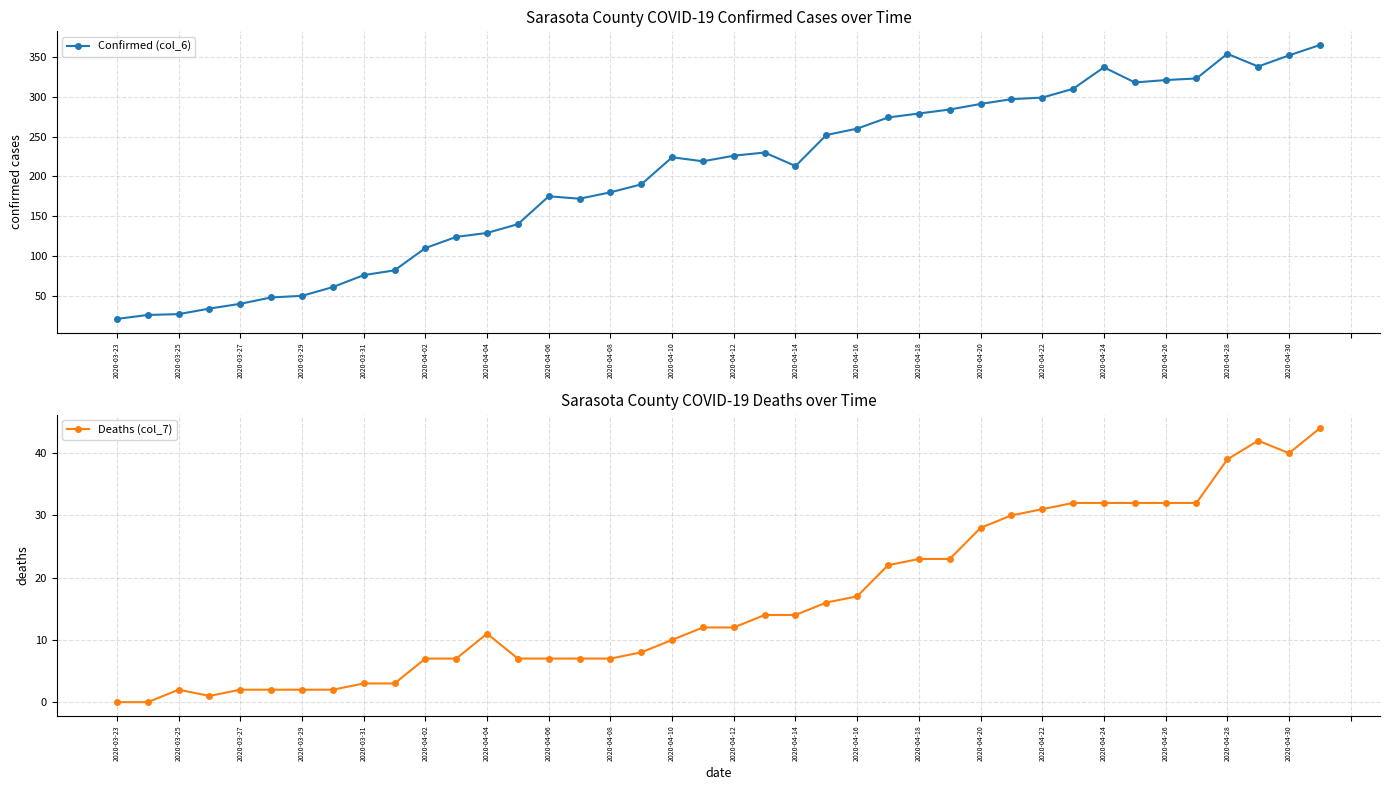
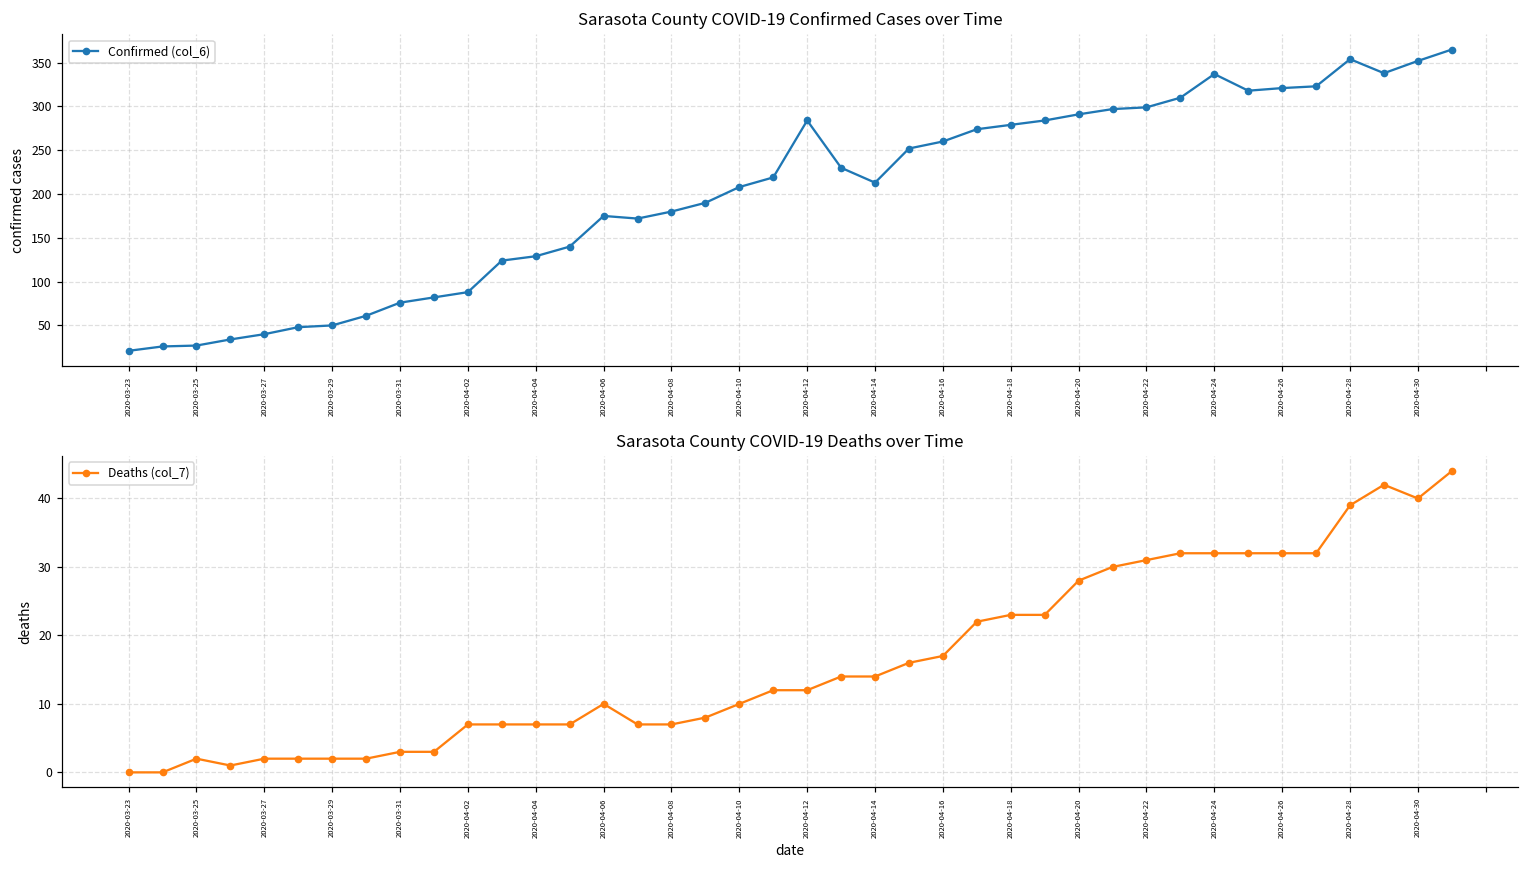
Sarasota County COVID-19 Confirmed Cases over Time, 2020-04-02: 110 -> 90
Sarasota County COVID-19 Confirmed Cases over Time, 2020-04-10: 220 -> 210
Sarasota County COVID-19 Confirmed Cases over Time, 2020-04-12: 230 -> 280
Sarasota County COVID-19 Deaths over Time, 2020-04-04: 11 -> 7
Sarasota County COVID-19 Deaths over Time, 2020-04-06: 7 -> 10
